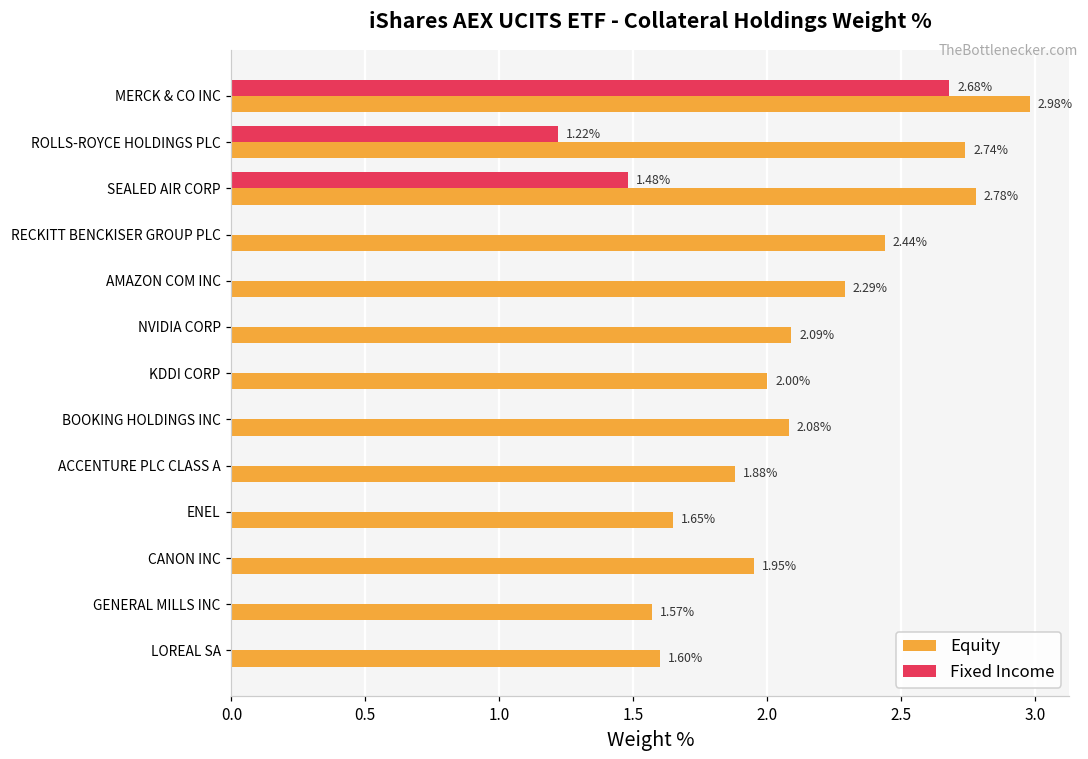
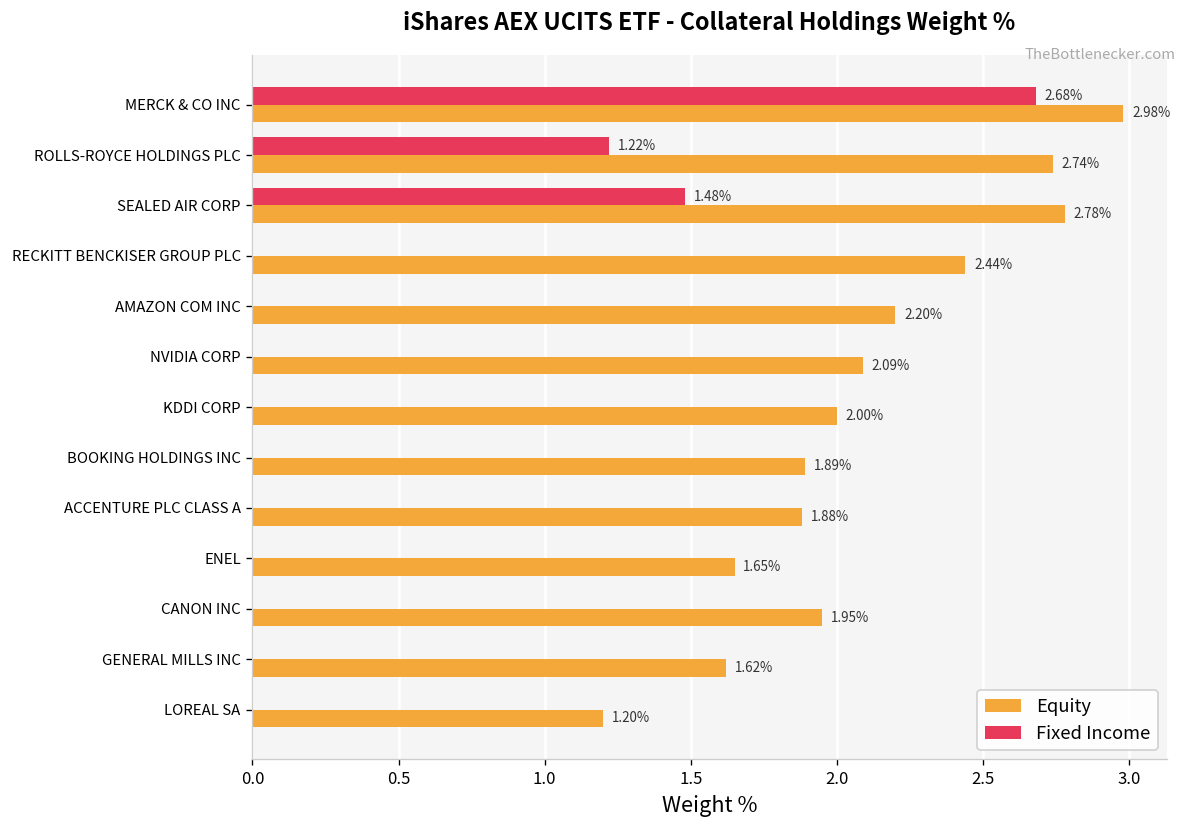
Equity, AMAZON COM INC: 2.29% -> 2.20%
Equity, BOOKING HOLDINGS INC: 2.08% -> 1.89%
Equity, GENERAL MILLS INC: 1.57% -> 1.62%
Equity, LOREAL SA: 1.60% -> 1.20%
